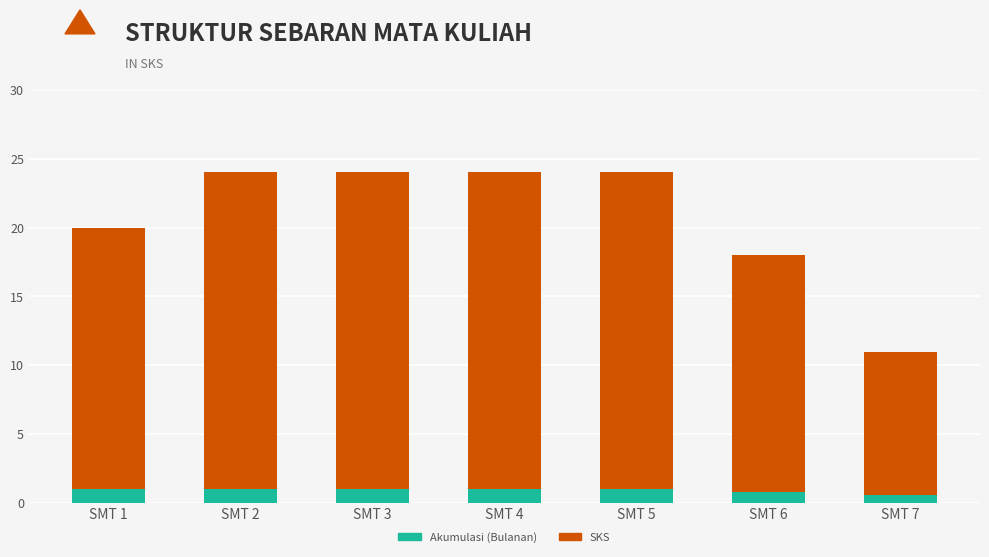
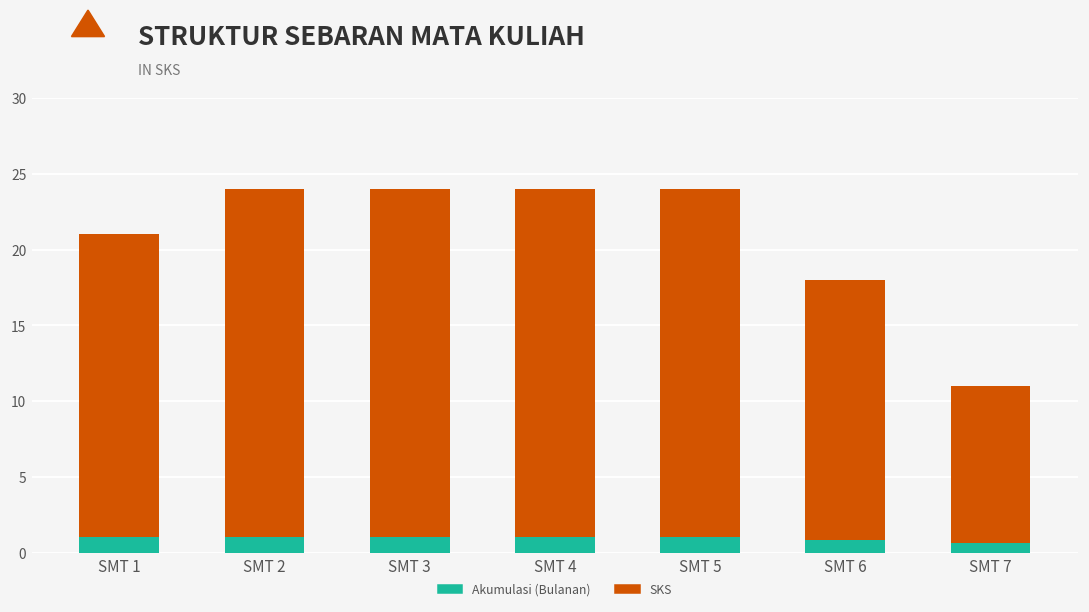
SKS, SMT 1: 20 -> 21
